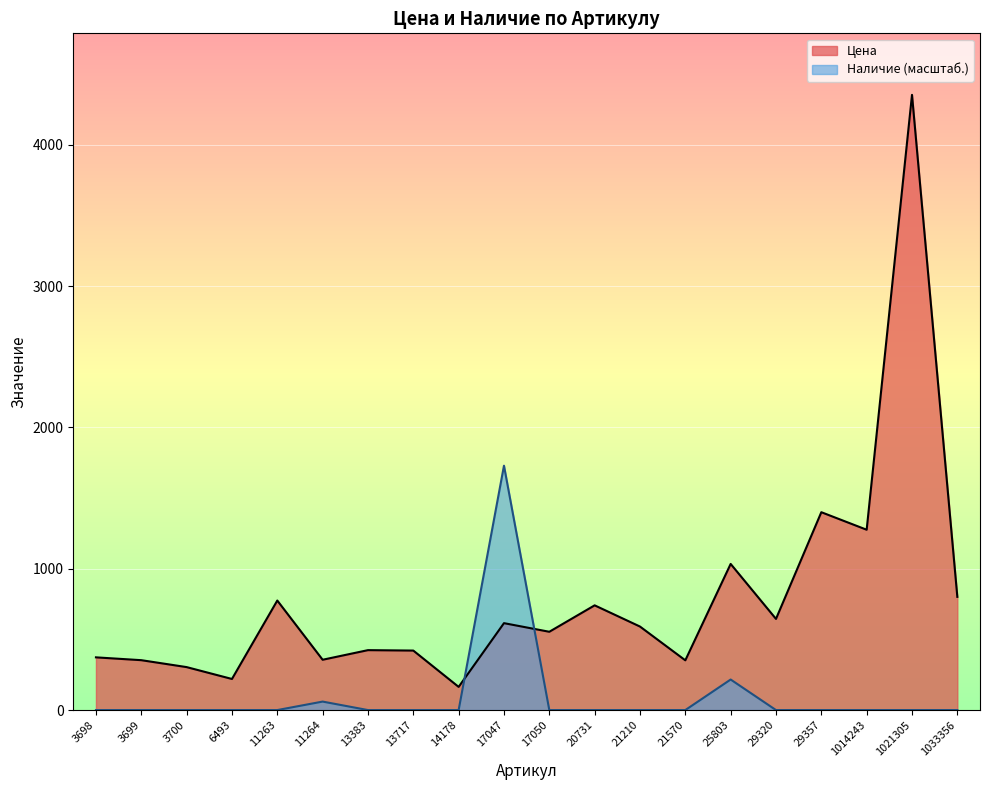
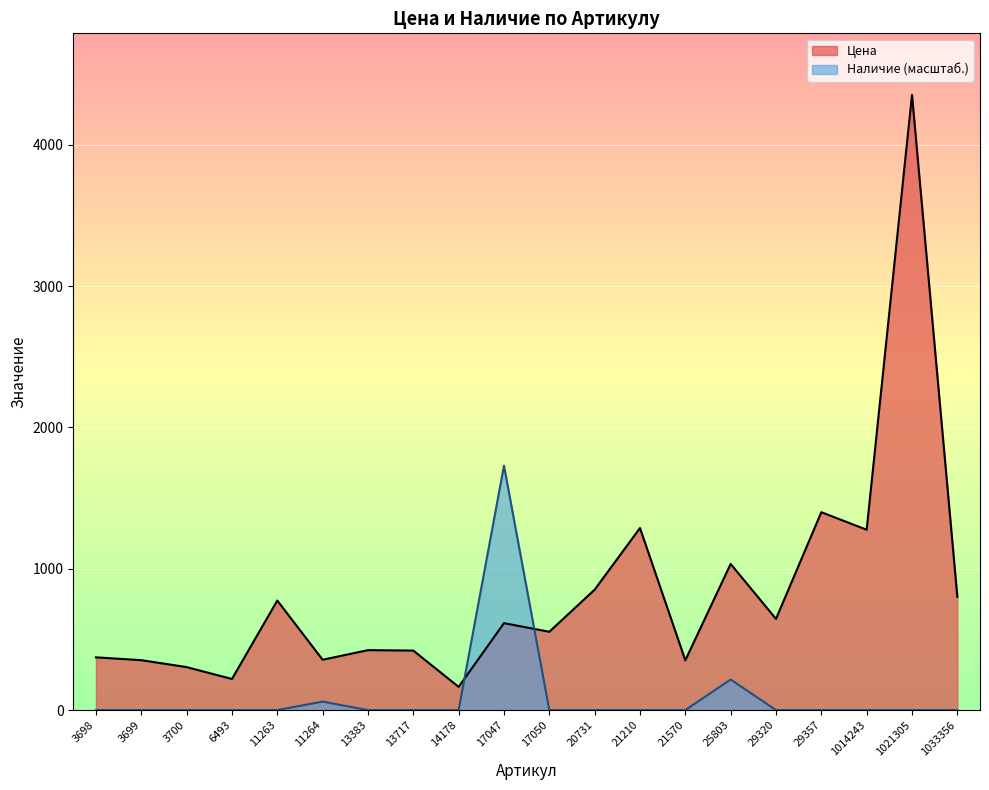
Цена, 20731: 740 -> 850
Цена, 21210: 590 -> 1290
